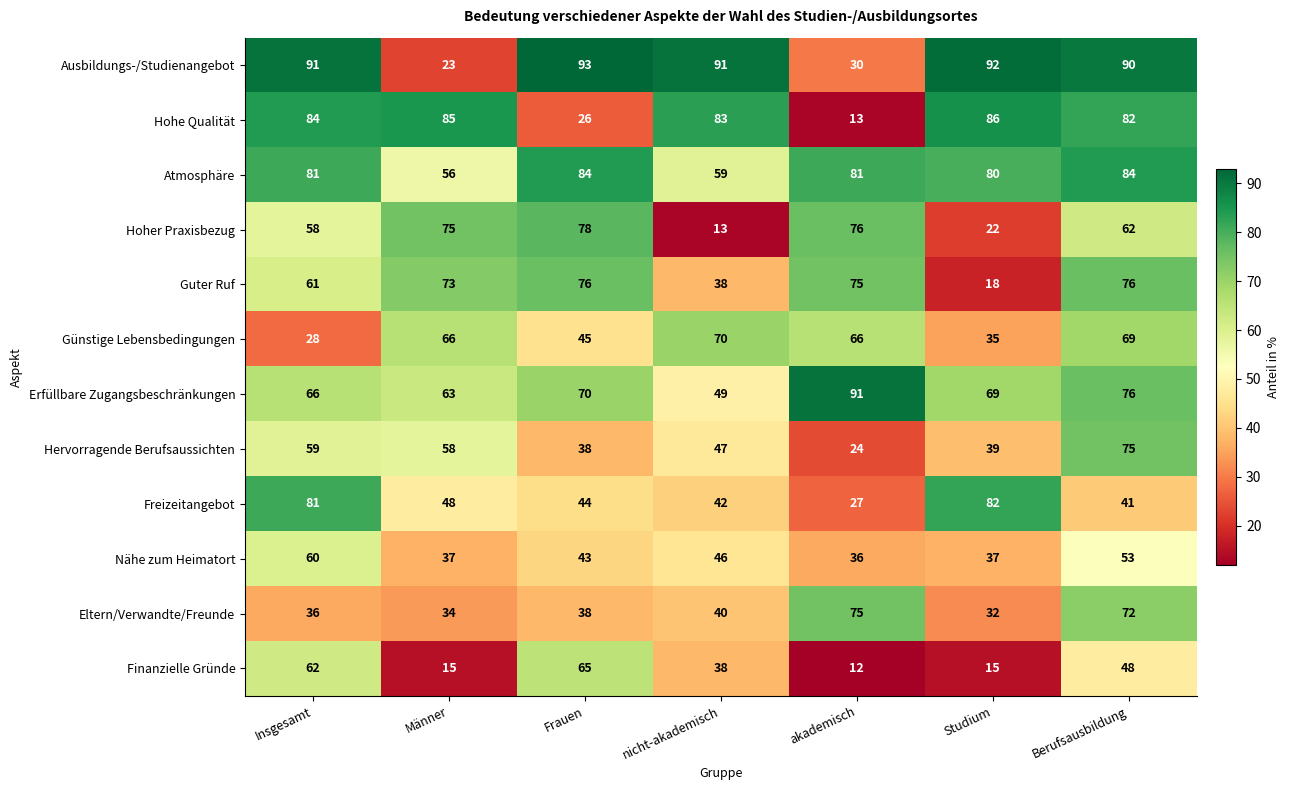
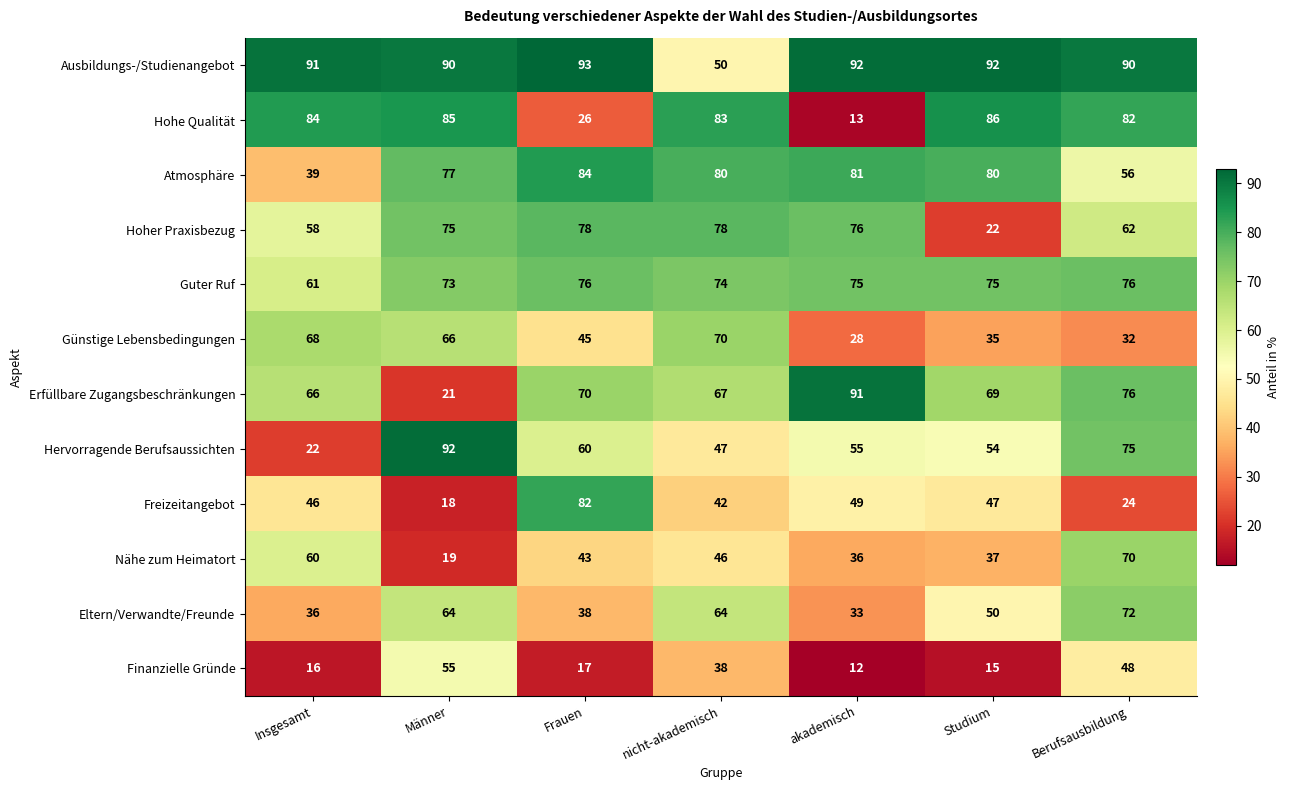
Ausbildungs-/Studienangebot, Männer: 23 -> 90
Ausbildungs-/Studienangebot, nicht-akademisch: 91 -> 50
Ausbildungs-/Studienangebot, akademisch: 30 -> 92
Atmosphäre, Insgesamt: 81 -> 39
Atmosphäre, Männer: 56 -> 77
Atmosphäre, nicht-akademisch: 59 -> 80
Atmosphäre, Berufsausbildung: 84 -> 56
Hoher Praxisbezug, nicht-akademisch: 13 -> 78
Guter Ruf, nicht-akademisch: 38 -> 74
Guter Ruf, Studium: 18 -> 75
Günstige Lebensbedingungen, Insgesamt: 28 -> 68
Günstige Lebensbedingungen, akademisch: 66 -> 28
Günstige Lebensbedingungen, Berufsausbildung: 69 -> 32
Erfüllbare Zugangsbeschränkungen, Männer: 63 -> 21
Erfüllbare Zugangsbeschränkungen, nicht-akademisch: 49 -> 67
Hervorragende Berufsaussichten, Insgesamt: 59 -> 22
Hervorragende Berufsaussichten, Männer: 58 -> 92
Hervorragende Berufsaussichten, Frauen: 38 -> 60
Hervorragende Berufsaussichten, akademisch: 24 -> 55
Hervorragende Berufsaussichten, Studium: 39 -> 54
Freizeitangebot, Insgesamt: 81 -> 46
Freizeitangebot, Männer: 48 -> 18
Freizeitangebot, Frauen: 44 -> 82
Freizeitangebot, akademisch: 27 -> 49
Freizeitangebot, Studium: 82 -> 47
Freizeitangebot, Berufsausbildung: 41 -> 24
Nähe zum Heimatort, Männer: 37 -> 19
Nähe zum Heimatort, Berufsausbildung: 53 -> 70
Eltern/Verwandte/Freunde, Männer: 34 -> 64
Eltern/Verwandte/Freunde, nicht-akademisch: 40 -> 64
Eltern/Verwandte/Freunde, akademisch: 75 -> 33
Eltern/Verwandte/Freunde, Studium: 32 -> 50
Finanzielle Gründe, Insgesamt: 62 -> 16
Finanzielle Gründe, Männer: 15 -> 55
Finanzielle Gründe, Frauen: 65 -> 17
